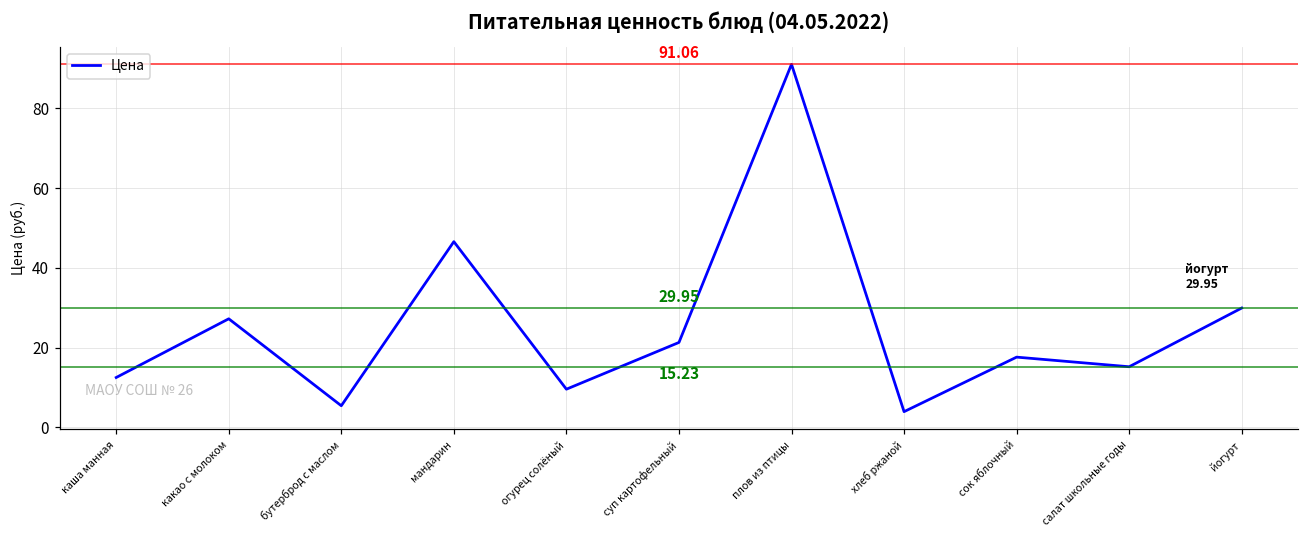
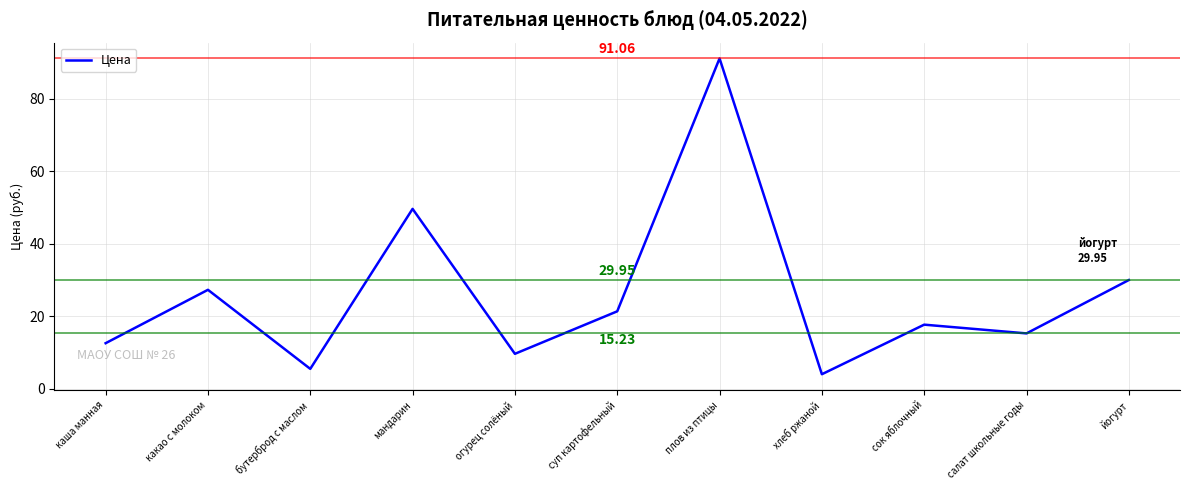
мандарин: 47 -> 50
